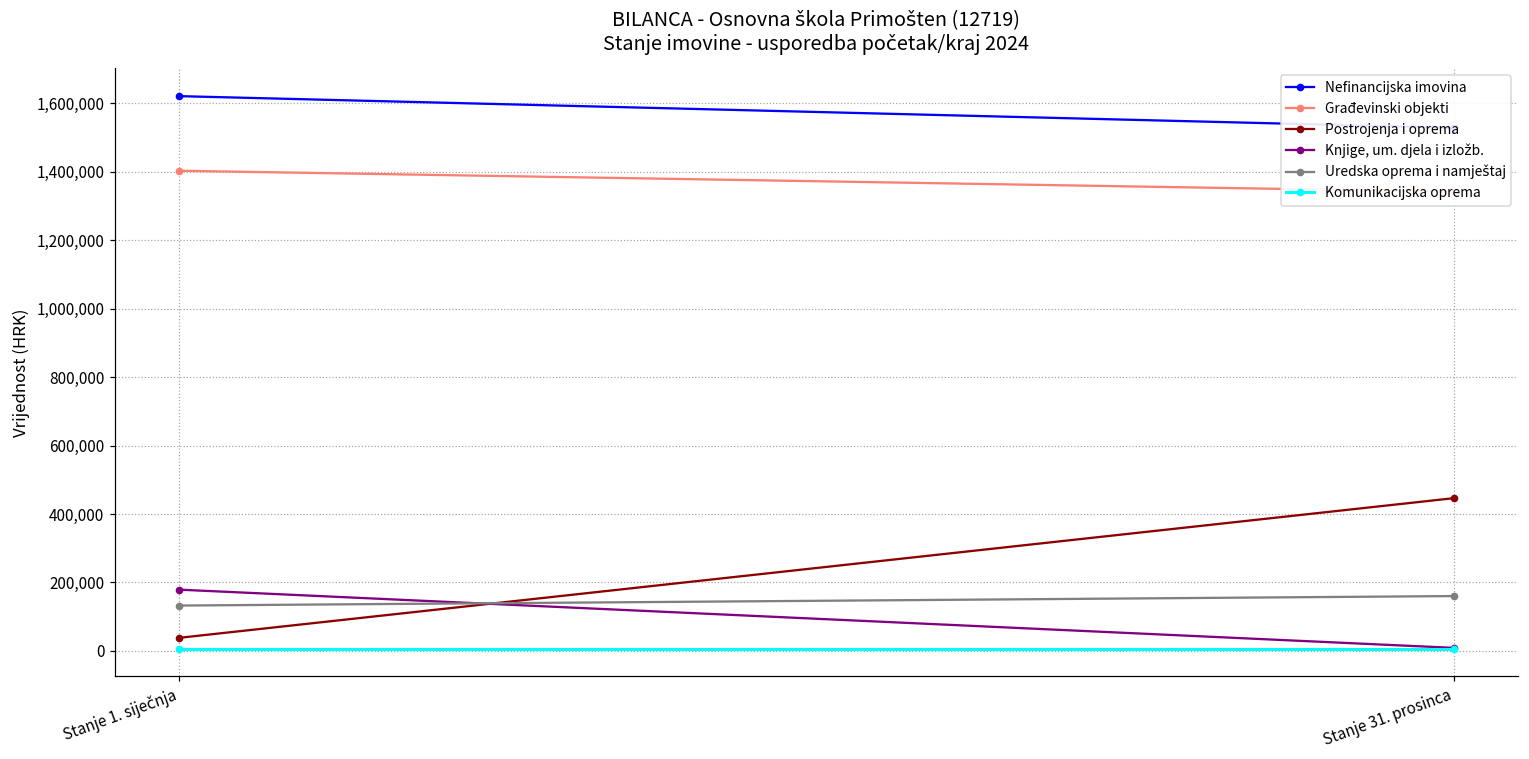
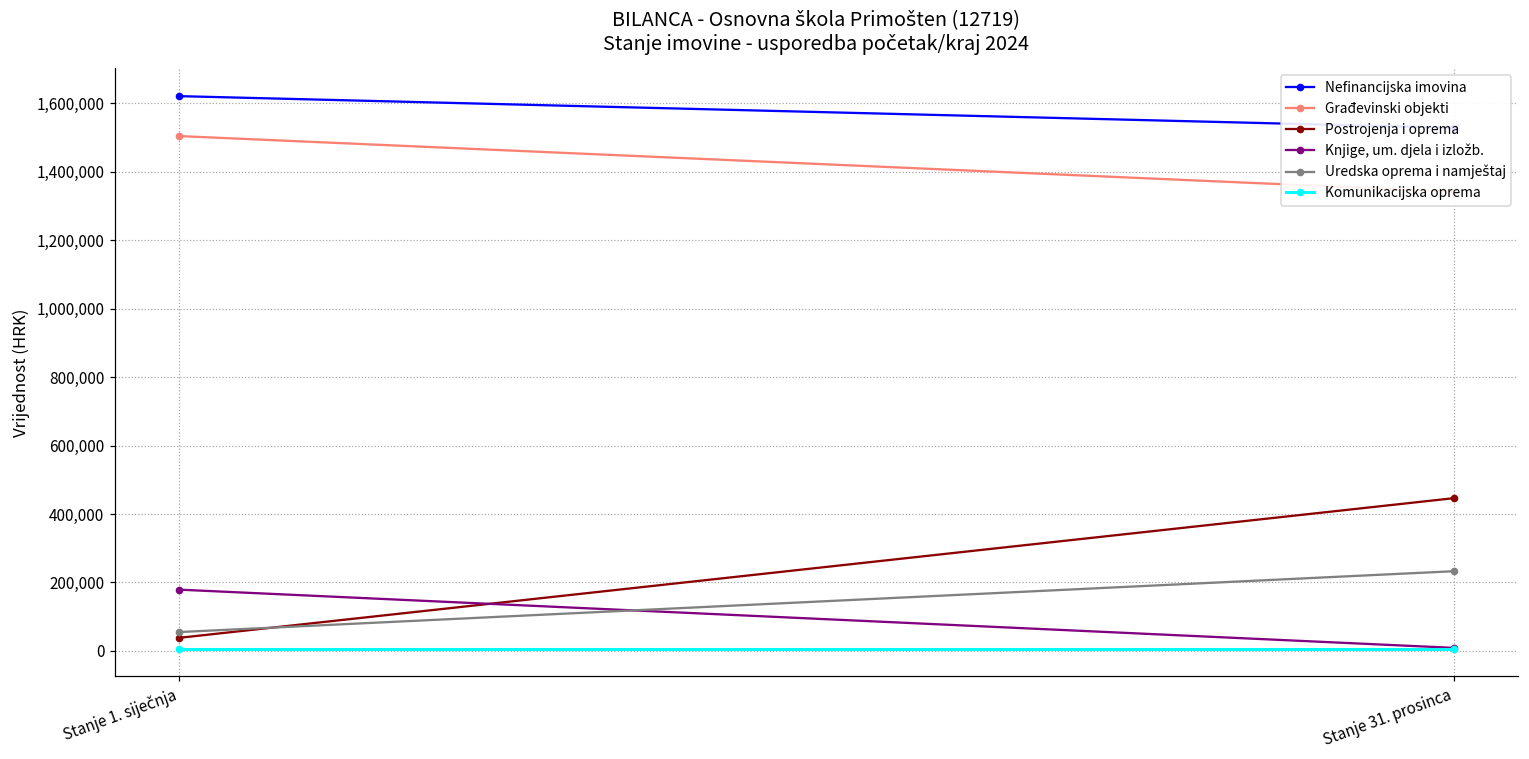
Građevinski objekti, Stanje 1. siječnja: 1,400,000 -> 1,500,000
Uredska oprema i namještaj, Stanje 1. siječnja: 130,000 -> 60,000
Uredska oprema i namještaj, Stanje 31. prosinca: 160,000 -> 230,000
